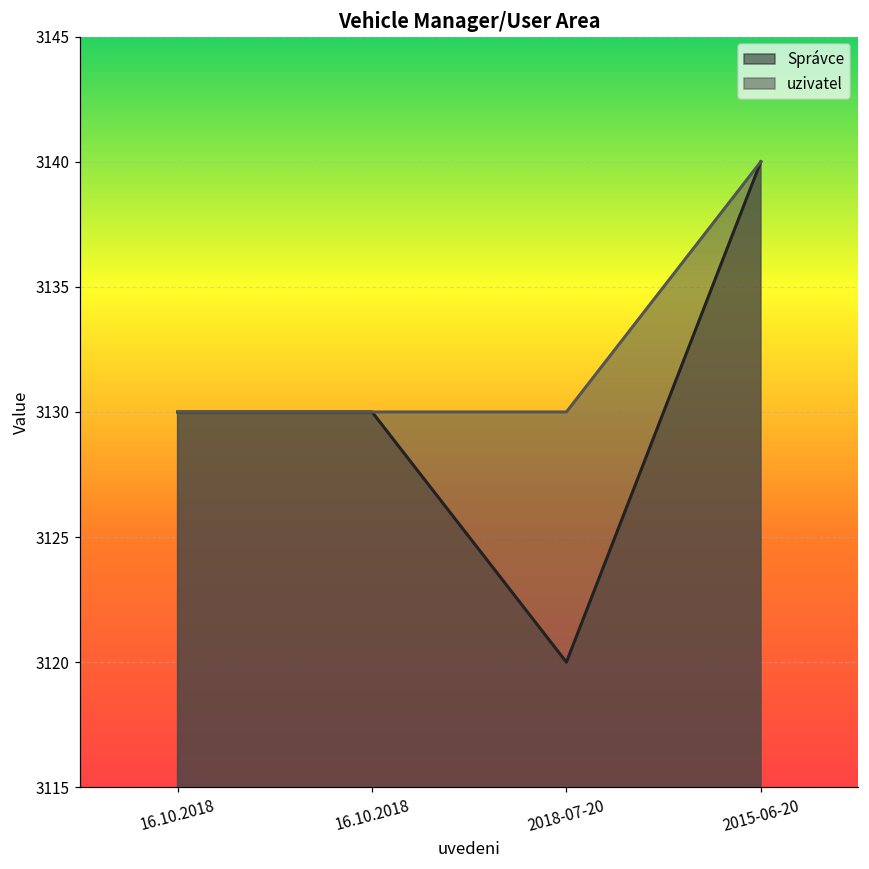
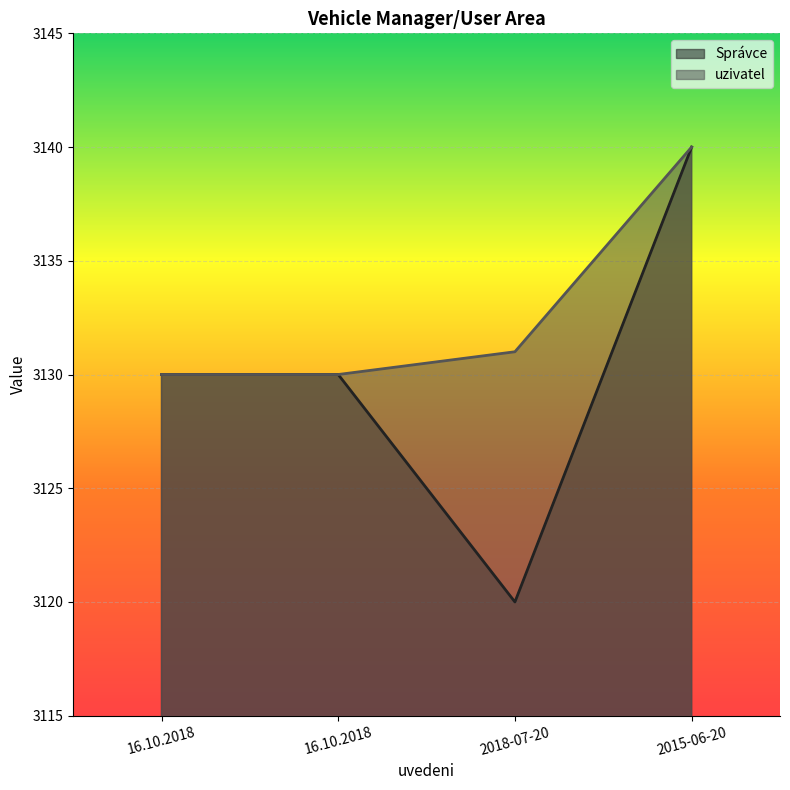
uzivatel, 2018-07-20: 3130 -> 3131
